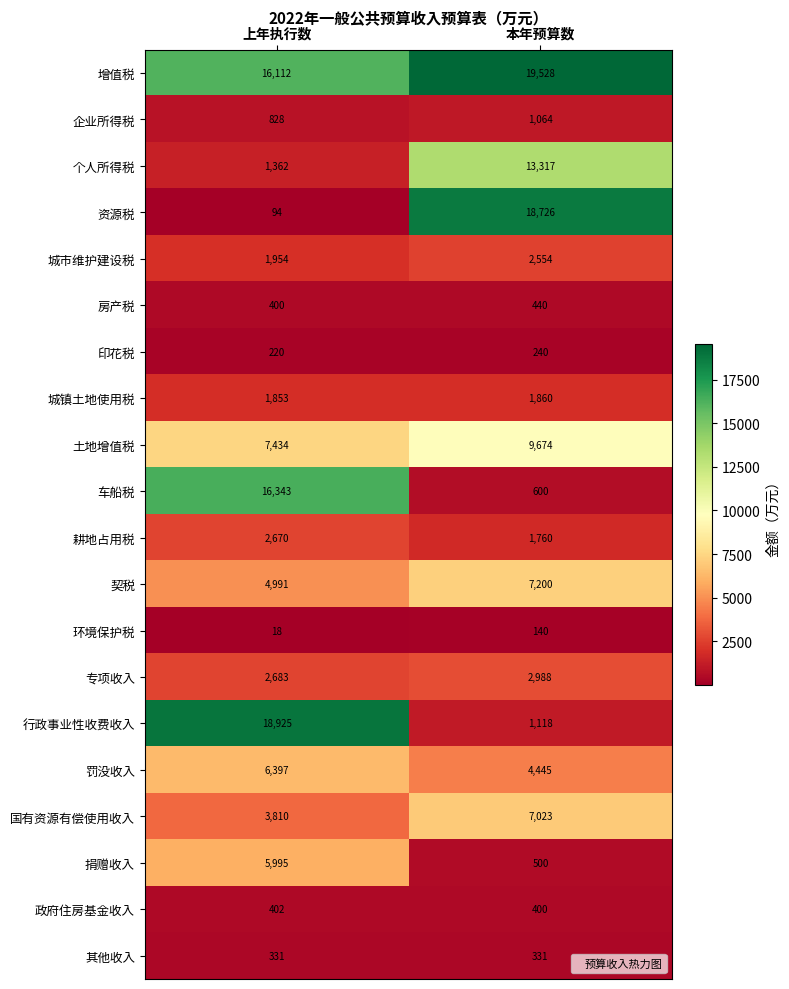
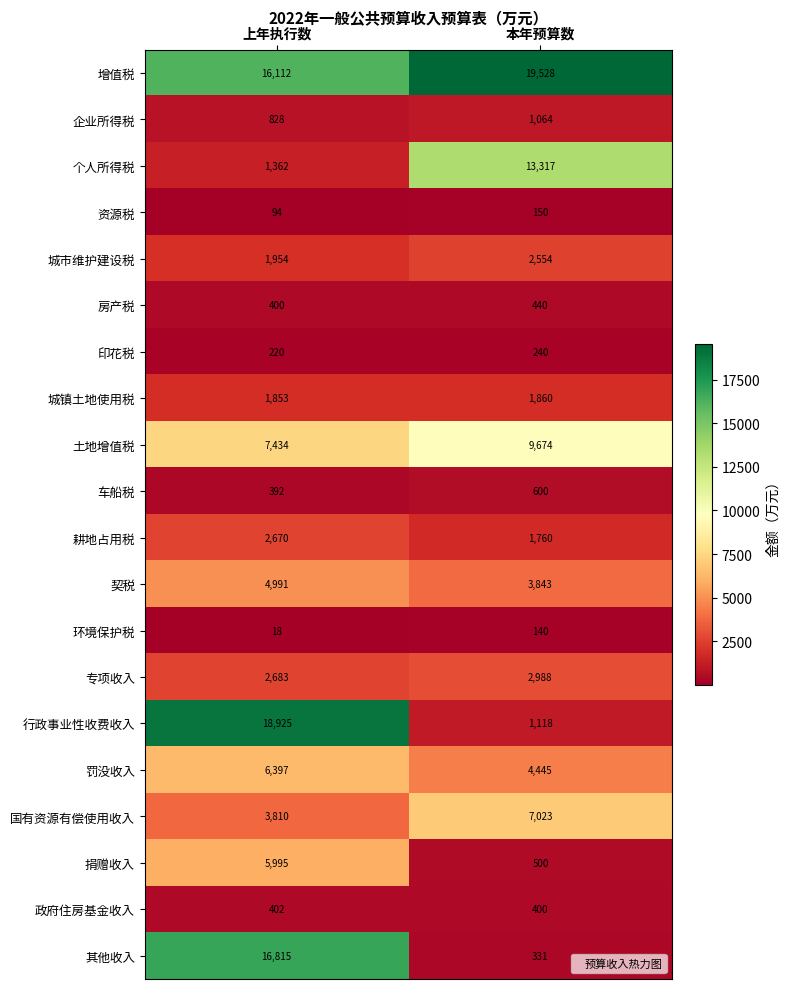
资源税, 本年预算数: 18,726 -> 150
车船税, 上年执行数: 16,343 -> 392
契税, 本年预算数: 7,200 -> 3,843
其他收入, 上年执行数: 331 -> 16,815
